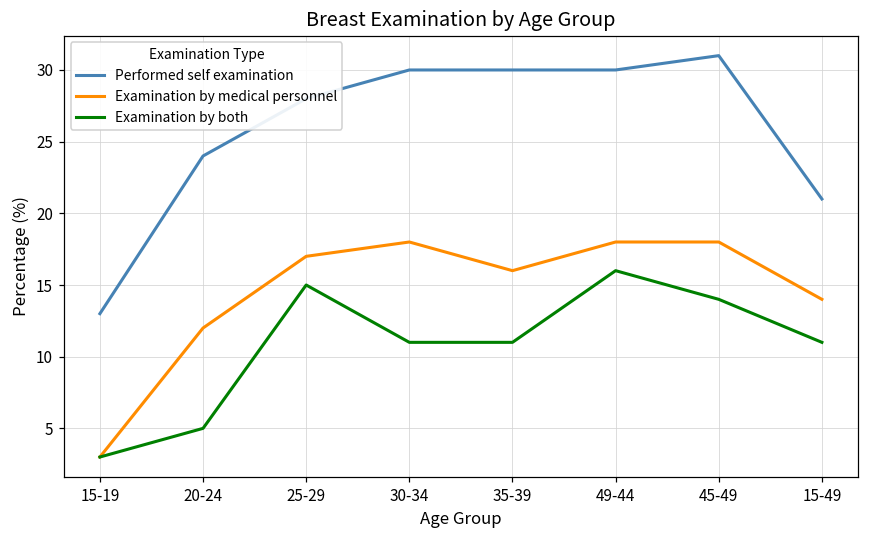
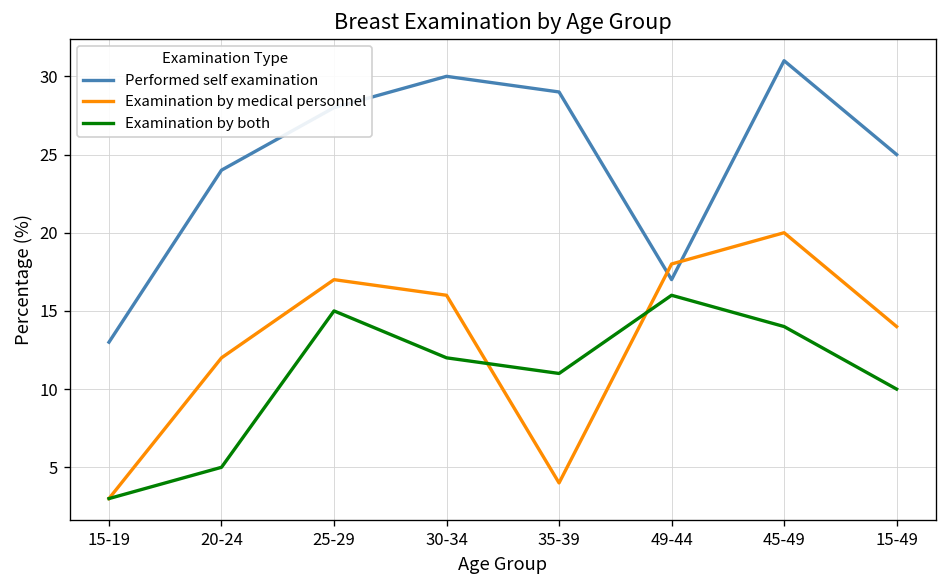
Examination by medical personnel, 30-34: 18 -> 16
Examination by both, 30-34: 11 -> 12
Performed self examination, 35-39: 30 -> 29
Examination by medical personnel, 35-39: 16 -> 4
Performed self examination, 49-44: 30 -> 17
Examination by medical personnel, 45-49: 18 -> 20
Performed self examination, 15-49: 21 -> 25
Examination by both, 15-49: 11 -> 10
